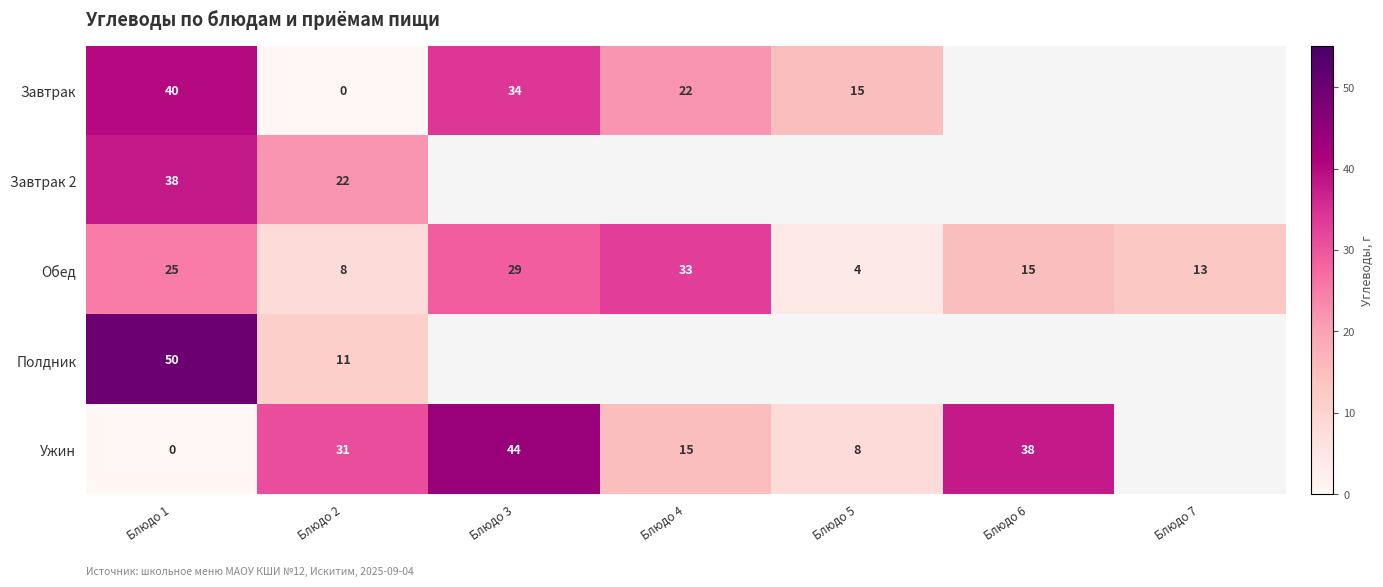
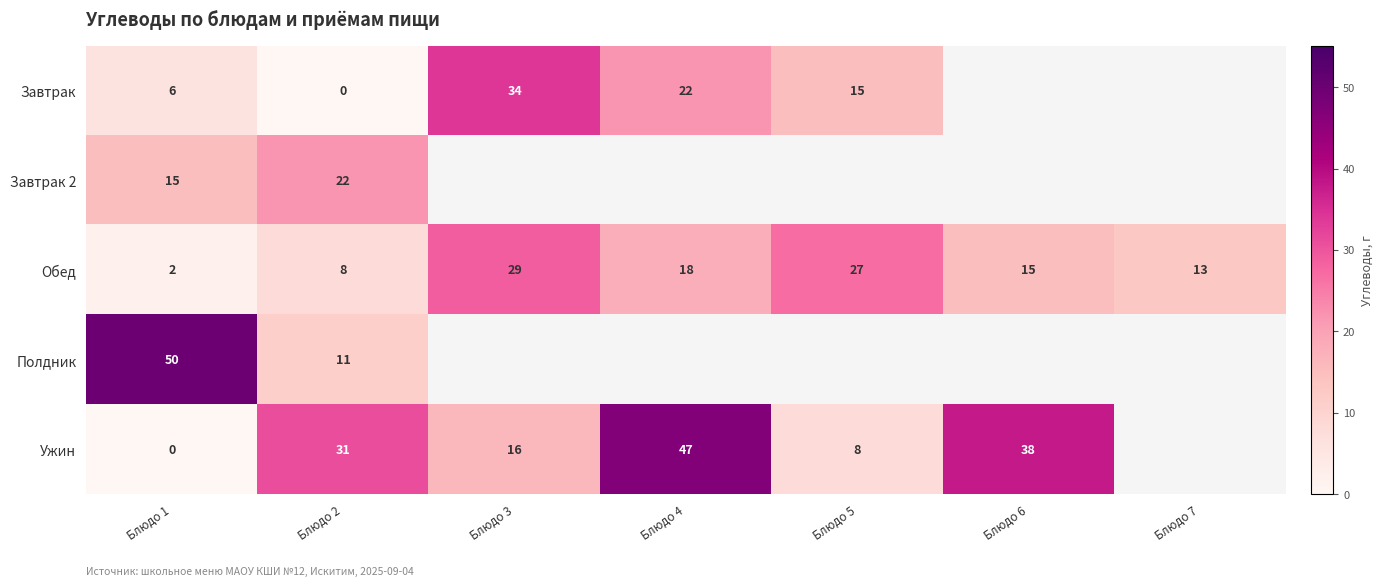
Завтрак, Блюдо 1: 40 -> 6
Завтрак 2, Блюдо 1: 38 -> 15
Обед, Блюдо 1: 25 -> 2
Обед, Блюдо 4: 33 -> 18
Обед, Блюдо 5: 4 -> 27
Ужин, Блюдо 3: 44 -> 16
Ужин, Блюдо 4: 15 -> 47
